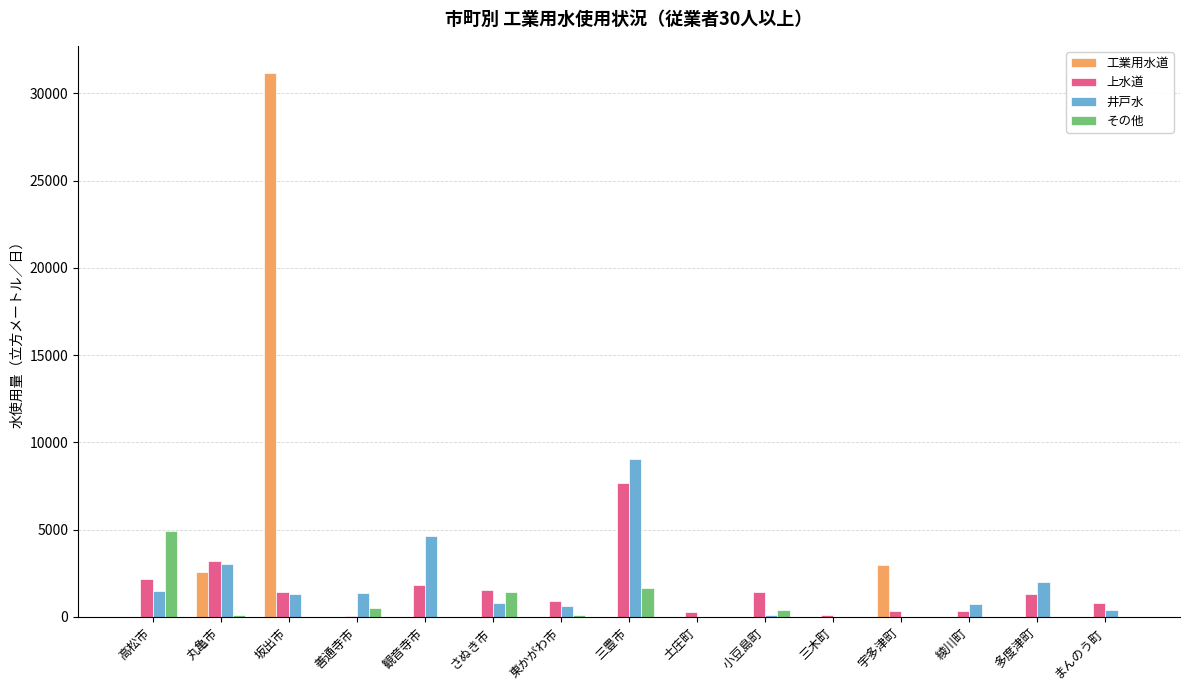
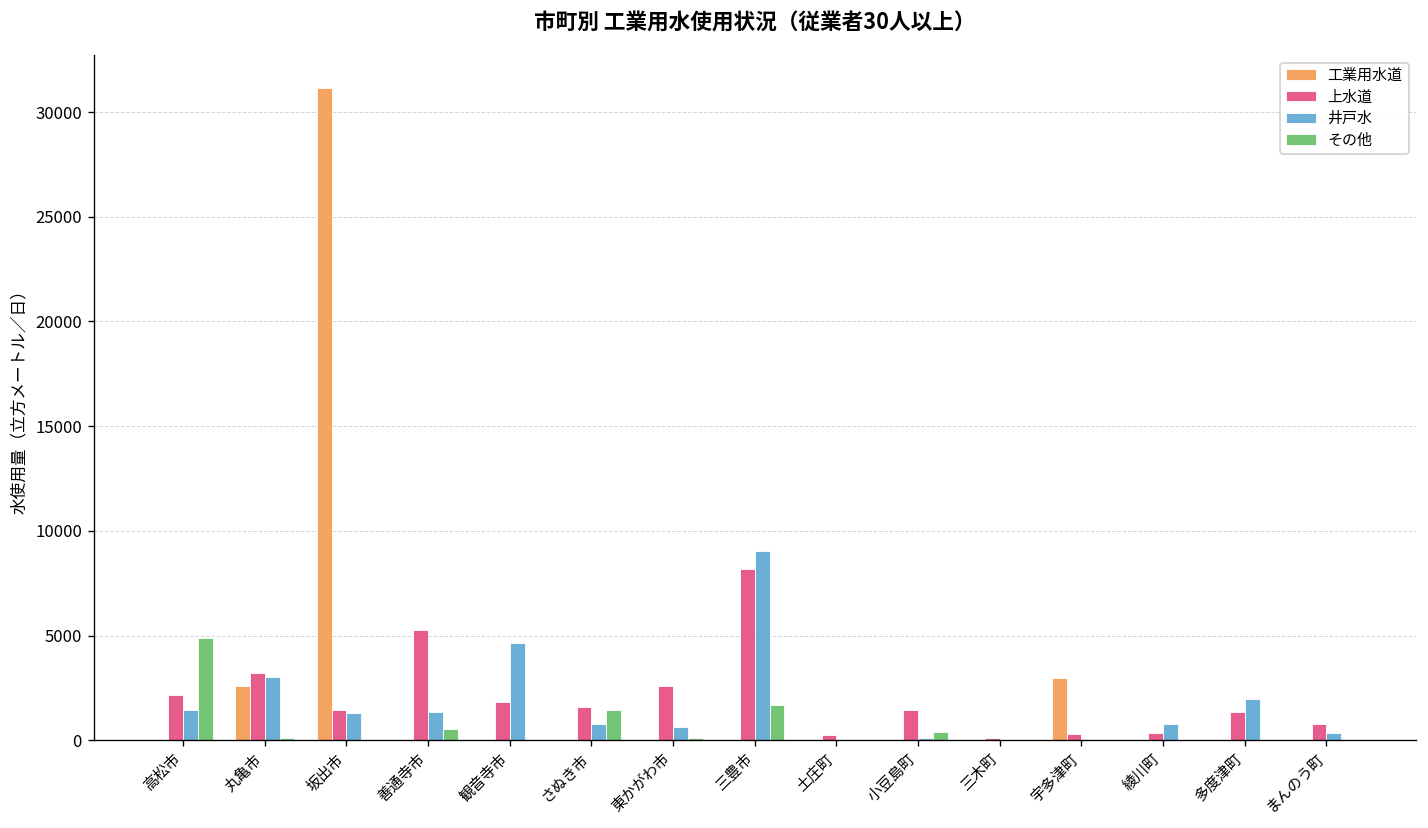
上水道, 善通寺市: 100 -> 5200
上水道, 東かがわ市: 900 -> 2600
上水道, 三豊市: 7700 -> 8200
